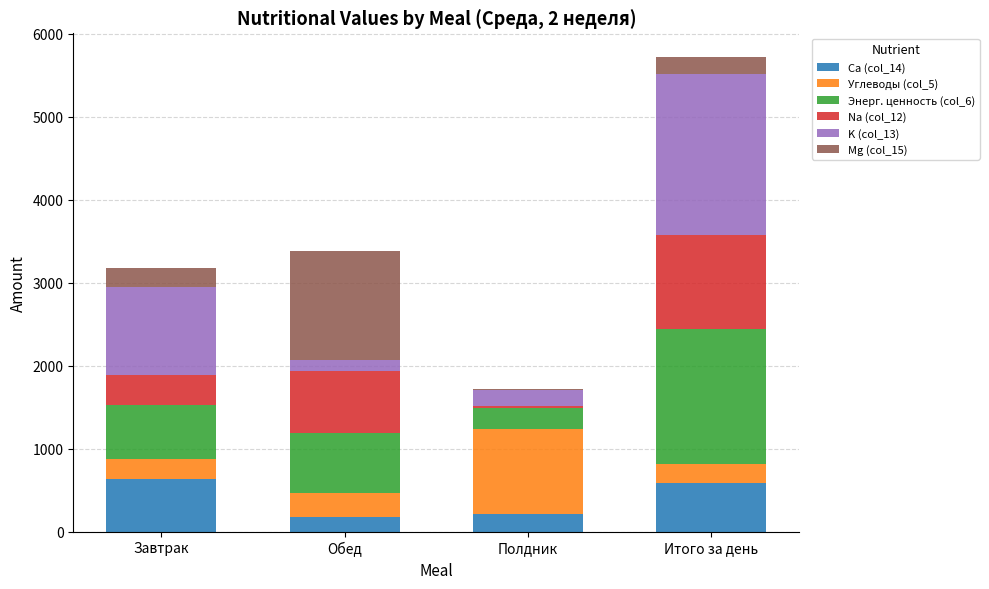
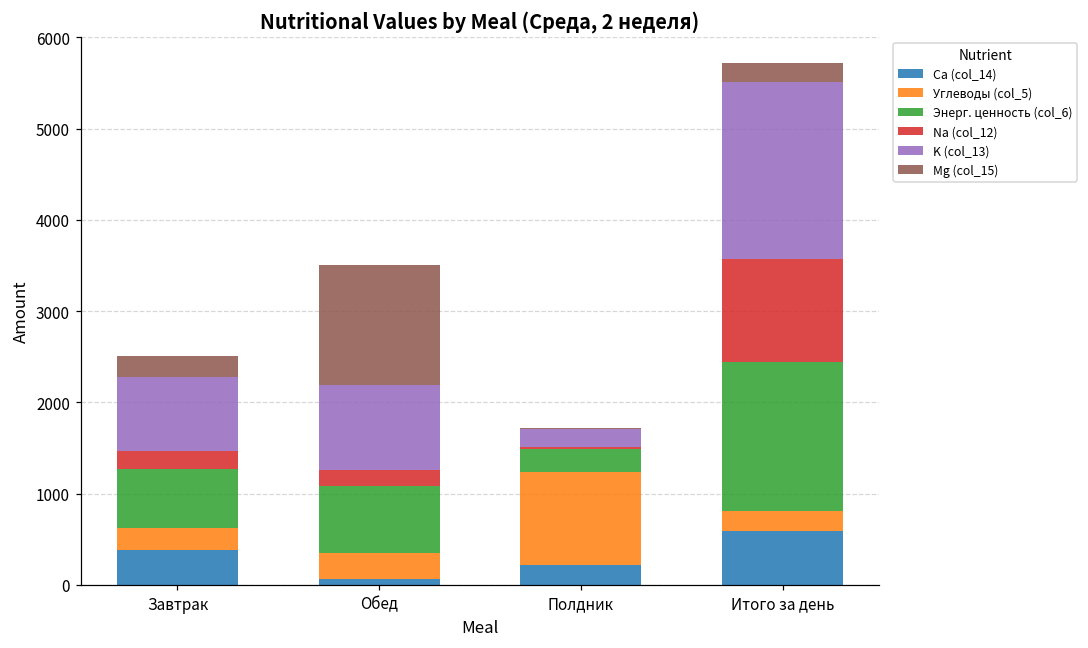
Ca (col_14), Завтрак: 600 -> 400
Na (col_12), Завтрак: 400 -> 200
K (col_13), Завтрак: 1100 -> 800
Ca (col_14), Обед: 200 -> 100
Na (col_12), Обед: 700 -> 200
K (col_13), Обед: 100 -> 900
